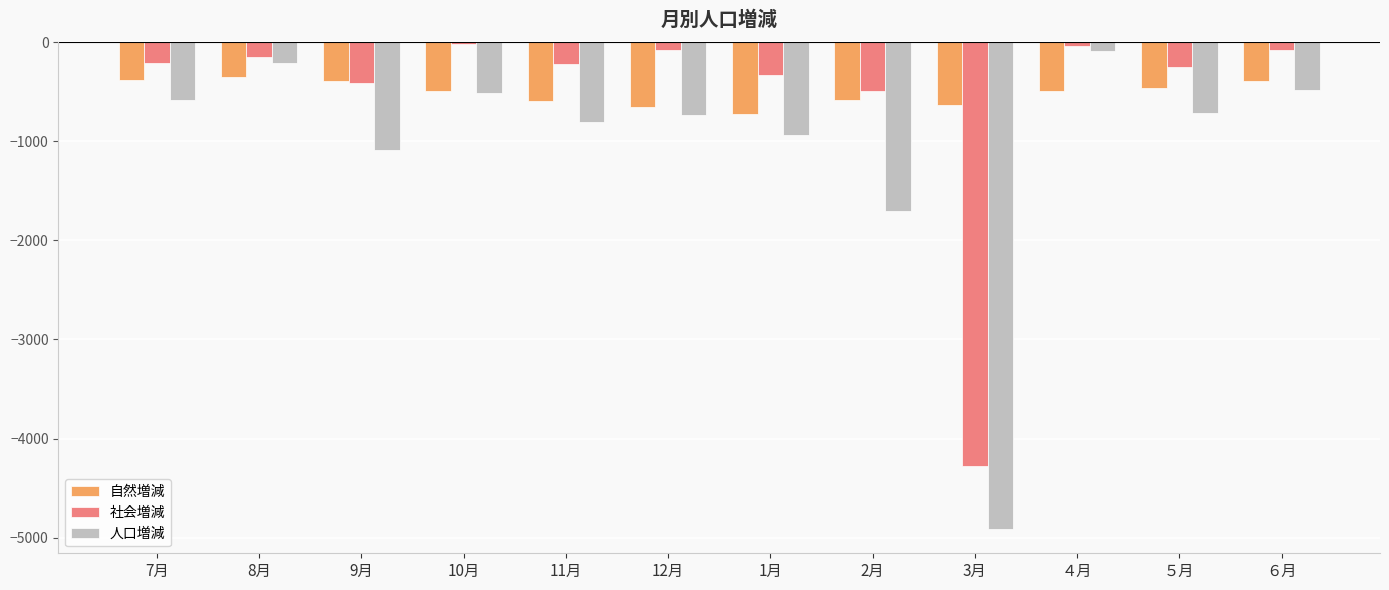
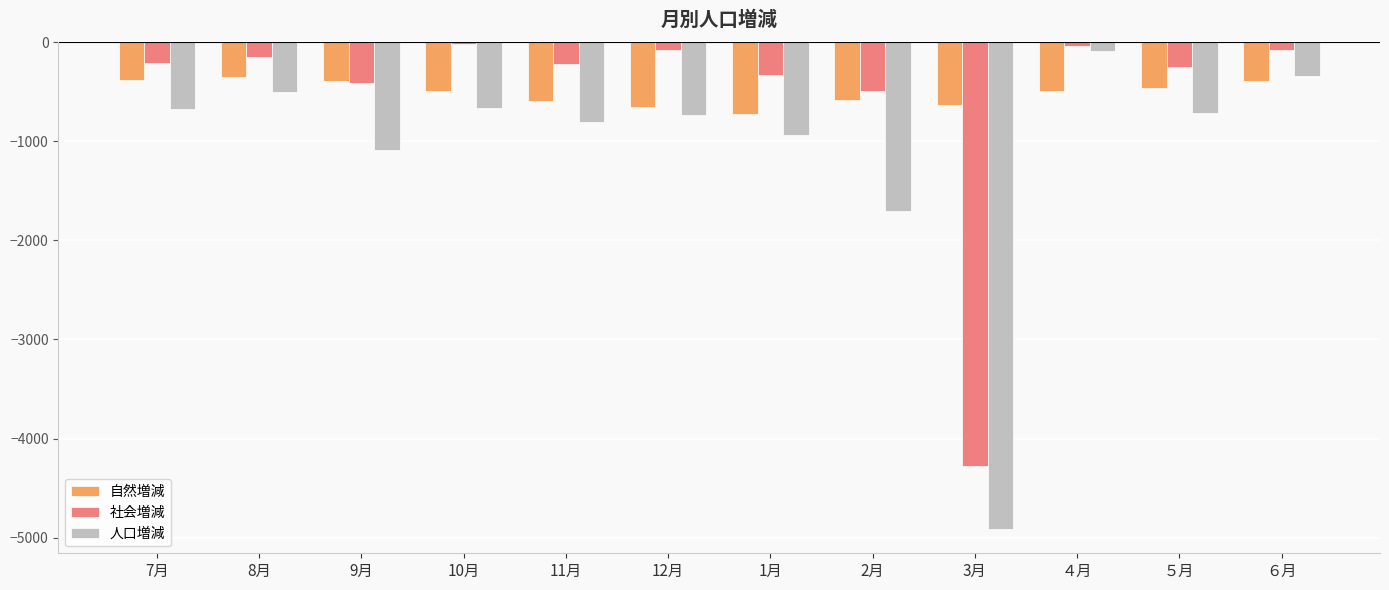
人口増減, 7月: -600 -> -700
人口増減, 8月: -200 -> -500
人口増減, 10月: -500 -> -700
人口増減, ６月: -500 -> -300
